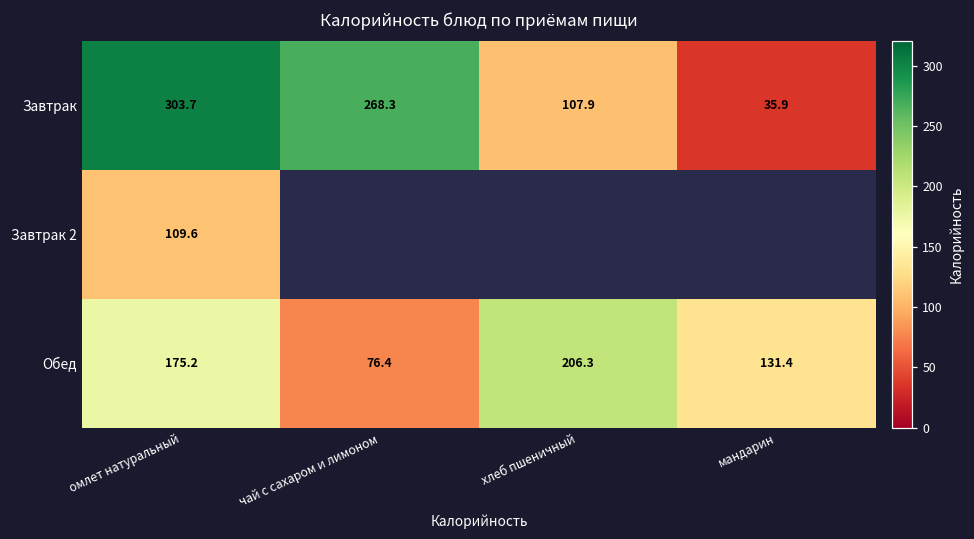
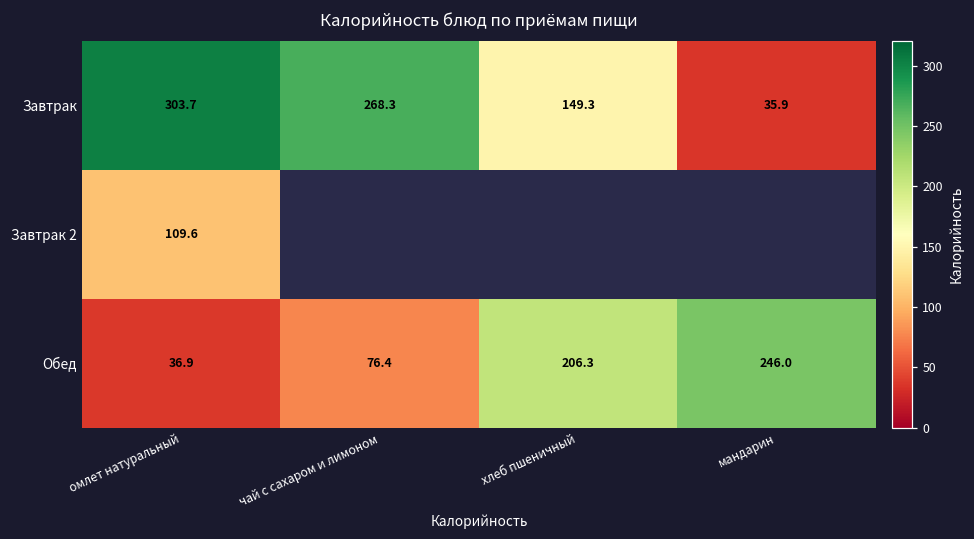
Завтрак, хлеб пшеничный: 107.9 -> 149.3
Обед, омлет натуральный: 175.2 -> 36.9
Обед, мандарин: 131.4 -> 246.0
